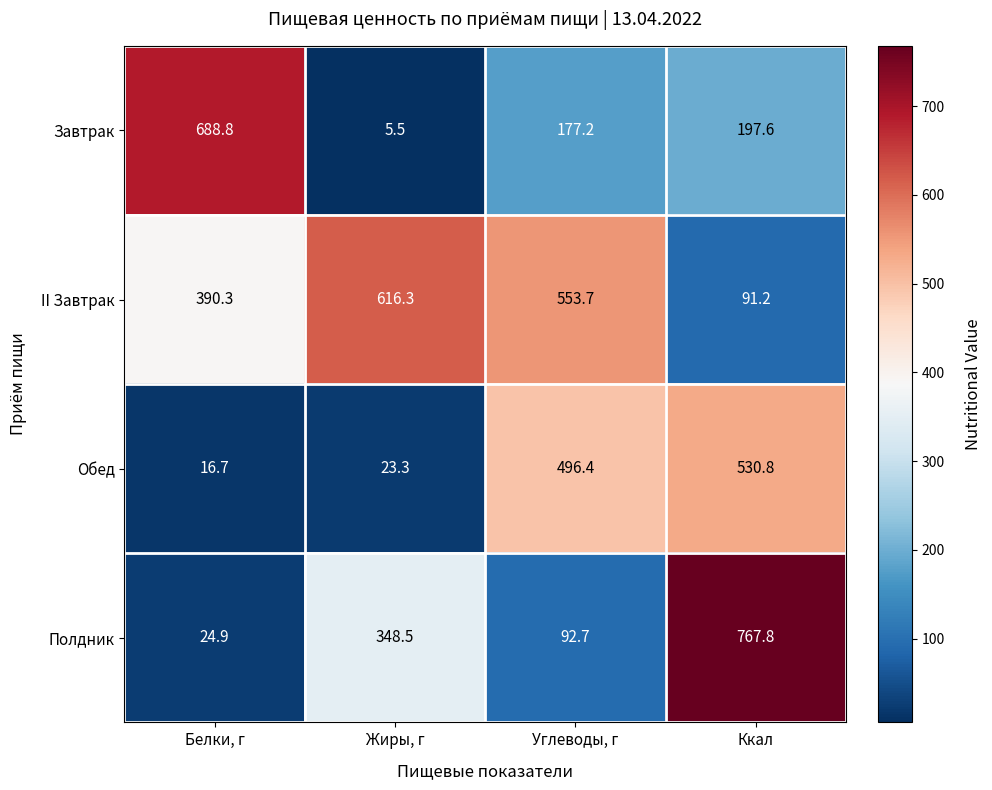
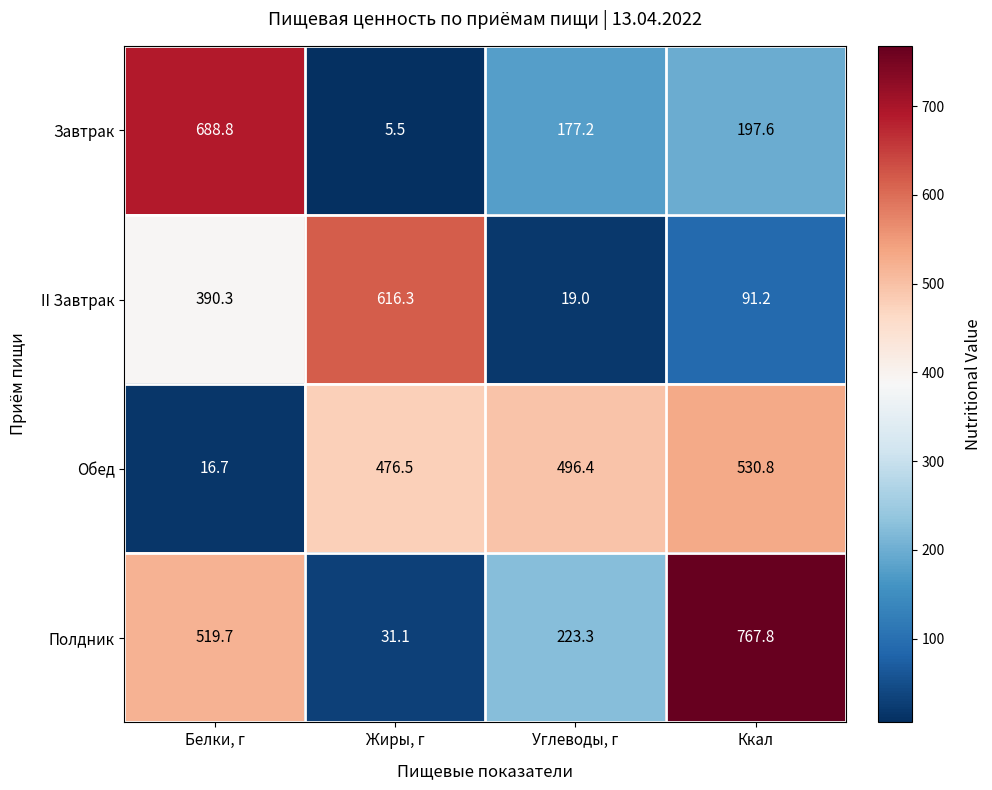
II Завтрак, Углеводы, г: 553.7 -> 19.0
Обед, Жиры, г: 23.3 -> 476.5
Полдник, Белки, г: 24.9 -> 519.7
Полдник, Жиры, г: 348.5 -> 31.1
Полдник, Углеводы, г: 92.7 -> 223.3
